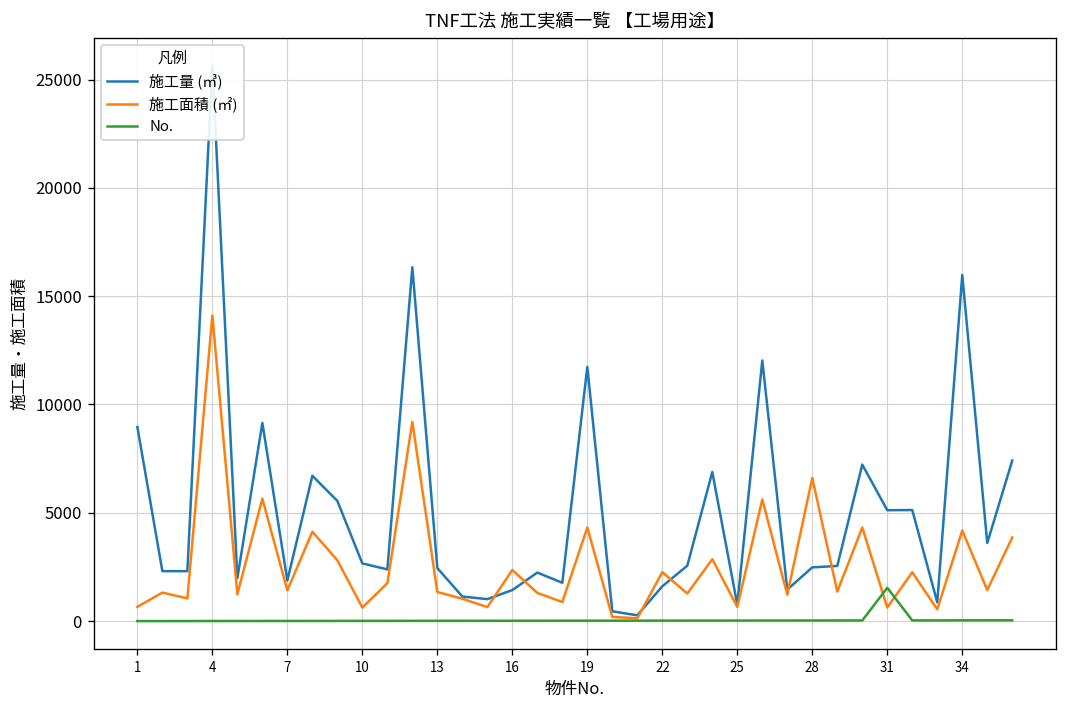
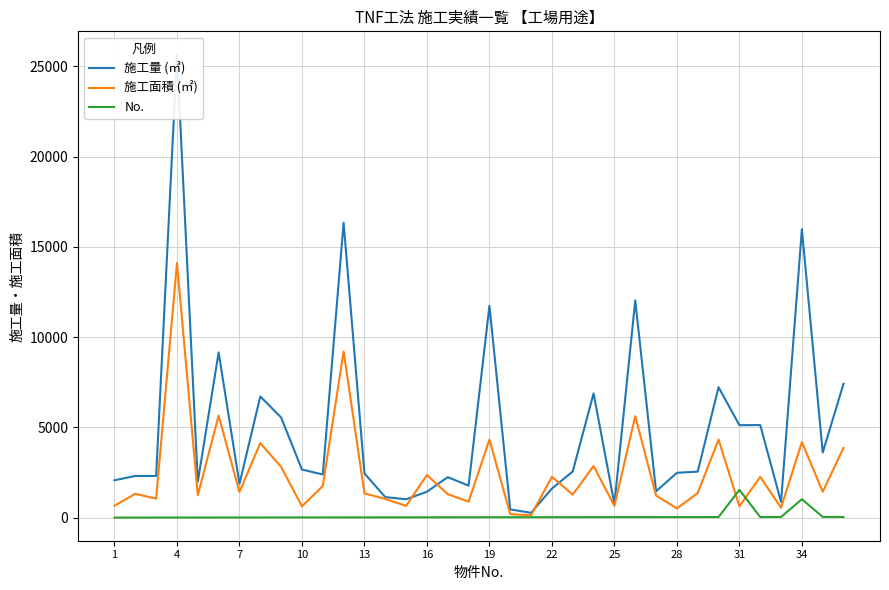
施工量 (㎥), 1: 9000 -> 2100
施工面積 (㎡), 28: 6600 -> 500
No., 34: 0 -> 1000
